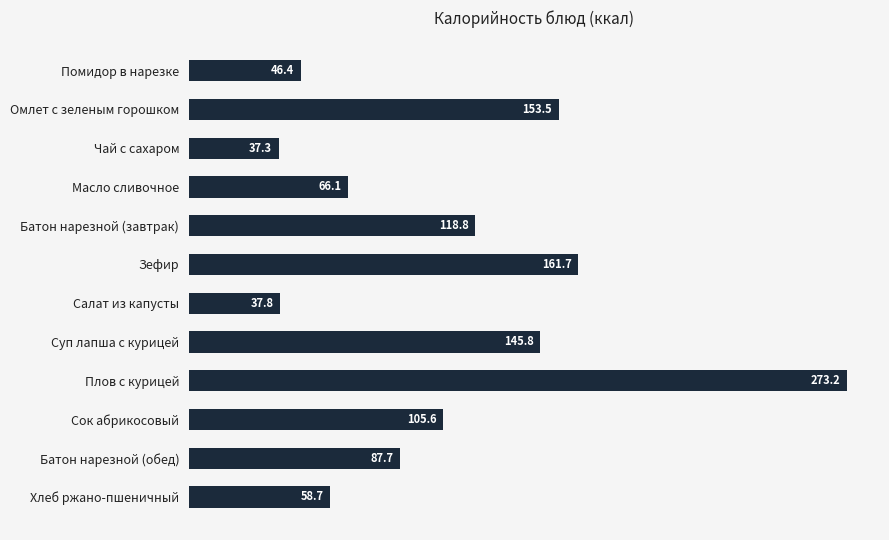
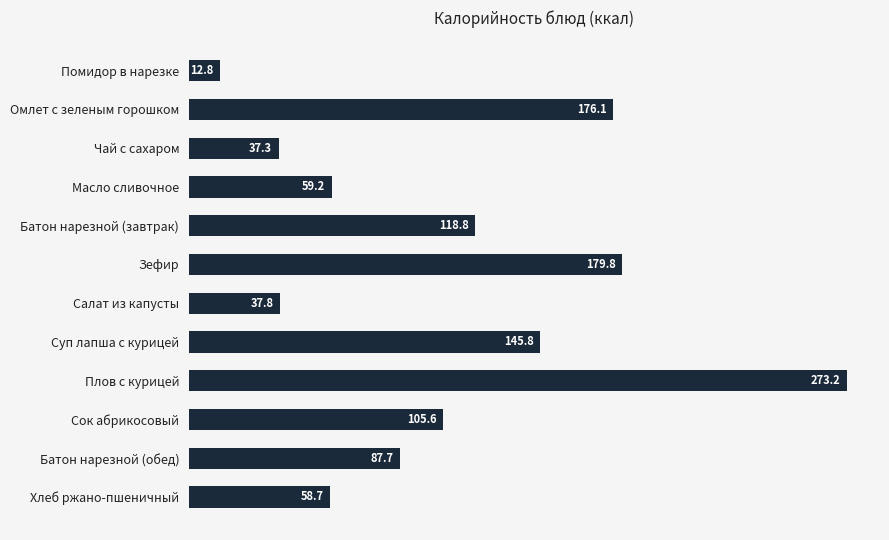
Помидор в нарезке: 46.4 -> 12.8
Омлет с зеленым горошком: 153.5 -> 176.1
Масло сливочное: 66.1 -> 59.2
Зефир: 161.7 -> 179.8
